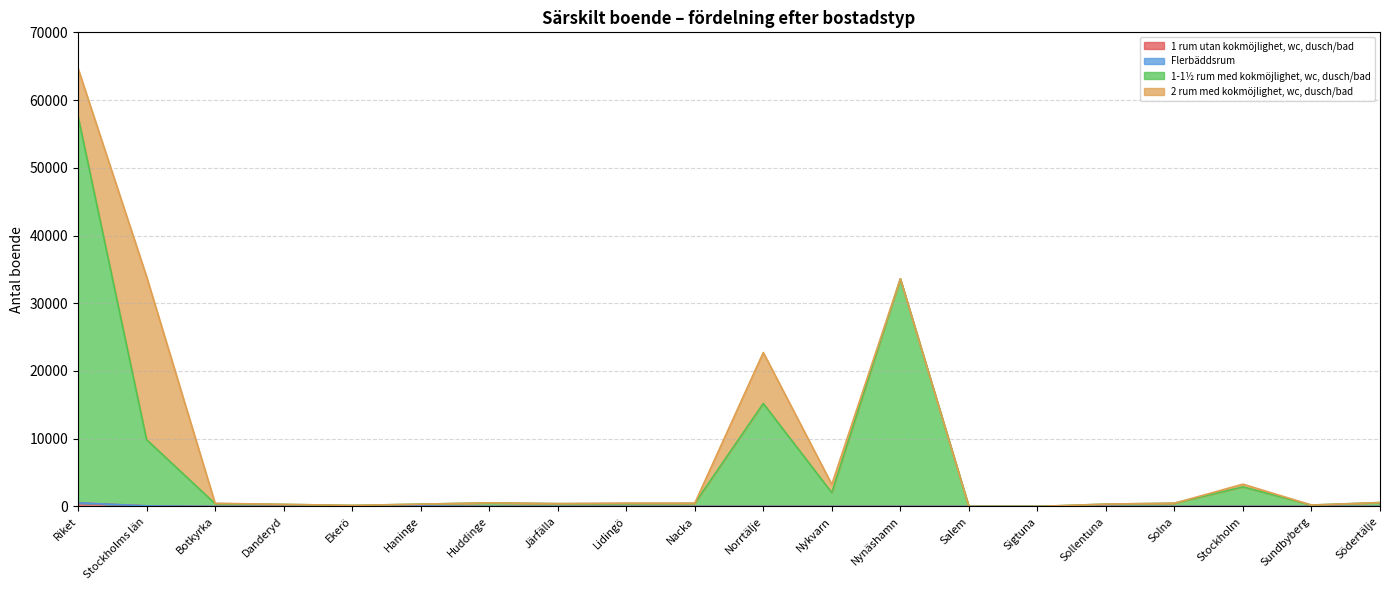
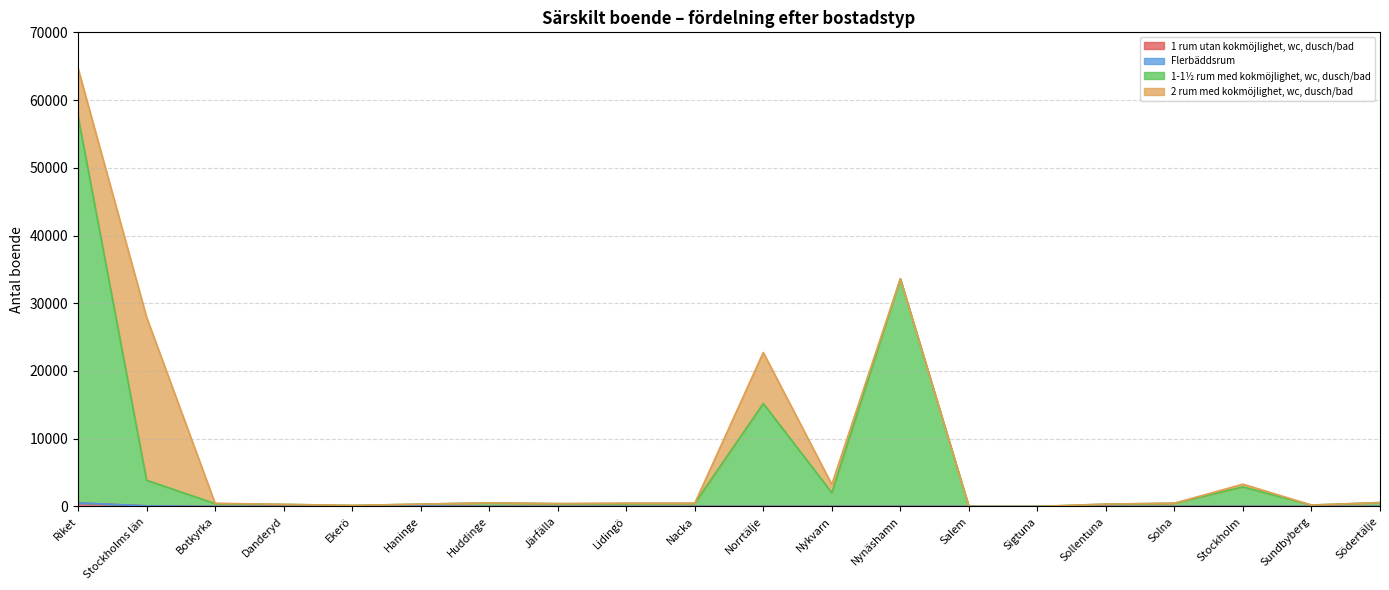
1-1½ rum med kokmöjlighet, wc, dusch/bad, Stockholms län: 10000 -> 4000
